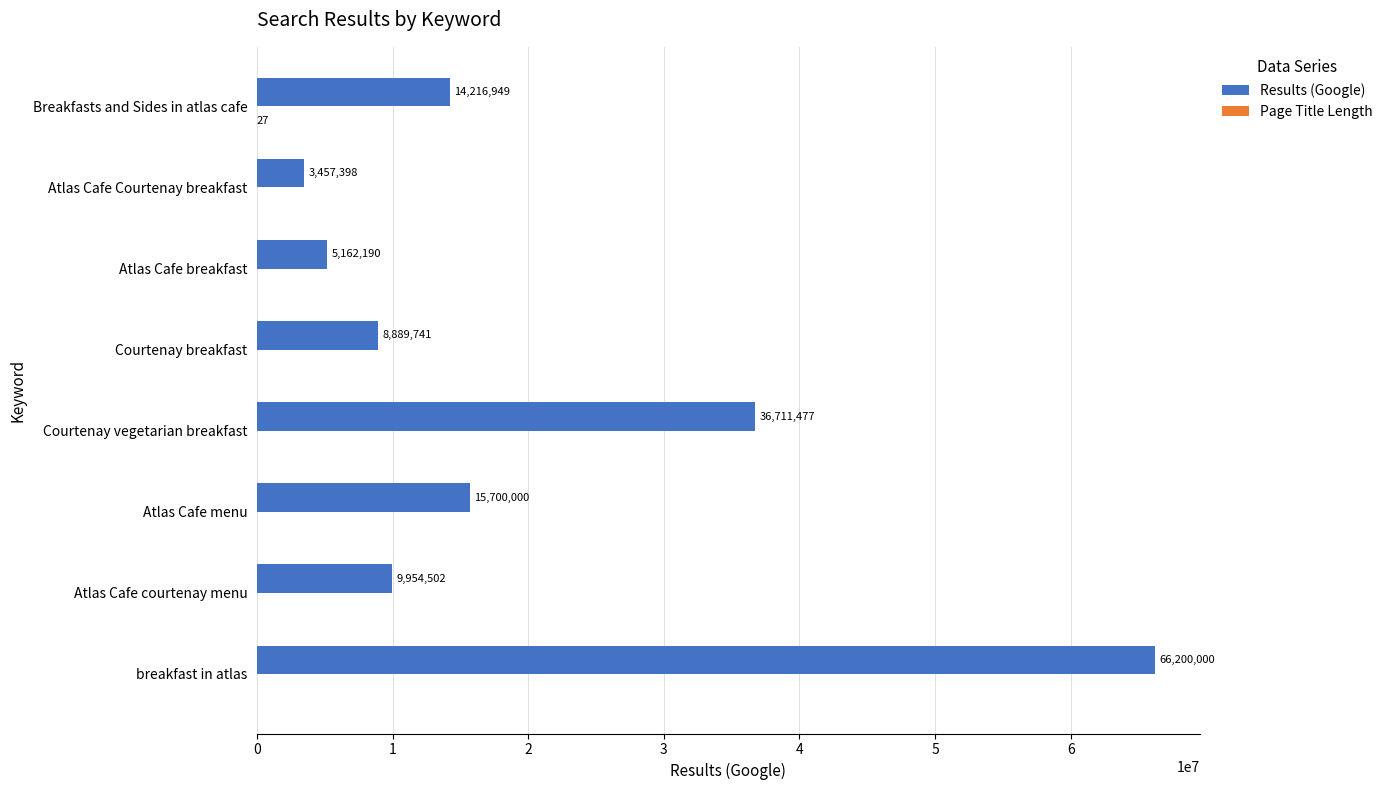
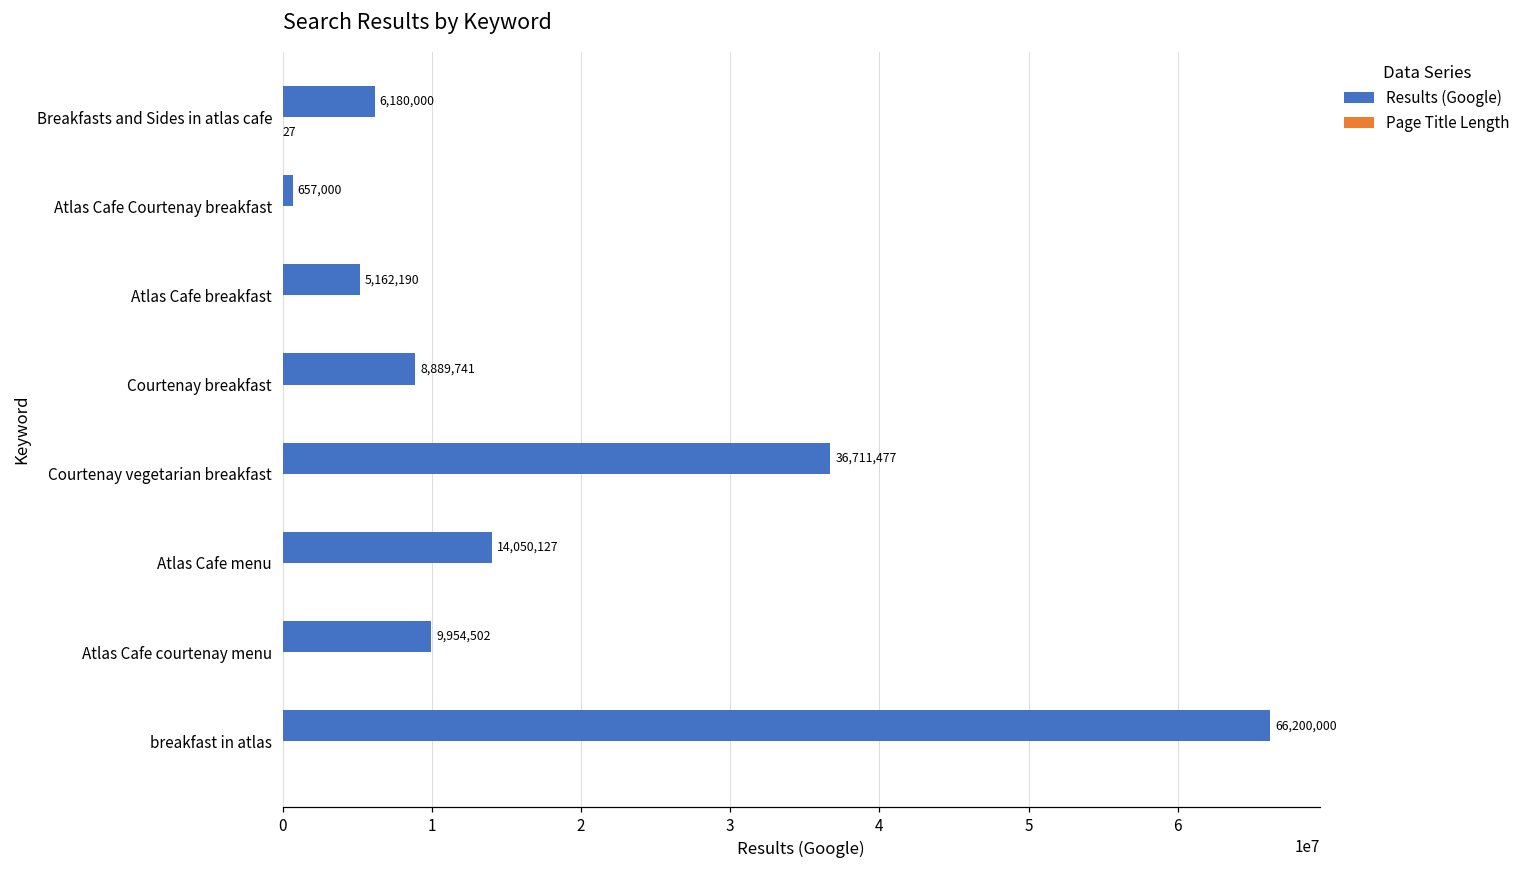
Results (Google), Breakfasts and Sides in atlas cafe: 14,216,949 -> 6,180,000
Results (Google), Atlas Cafe Courtenay breakfast: 3,457,398 -> 657,000
Results (Google), Atlas Cafe menu: 15,700,000 -> 14,050,127
